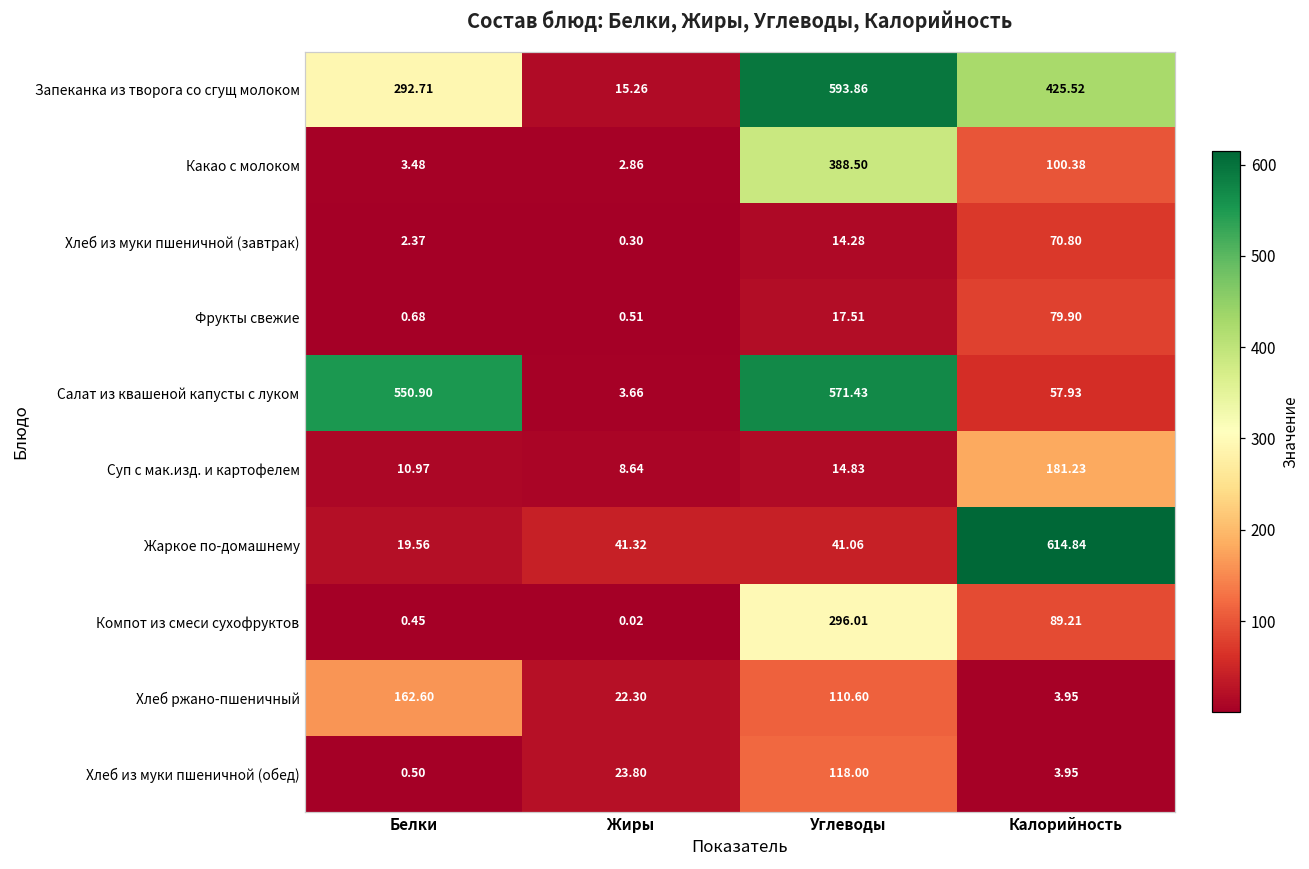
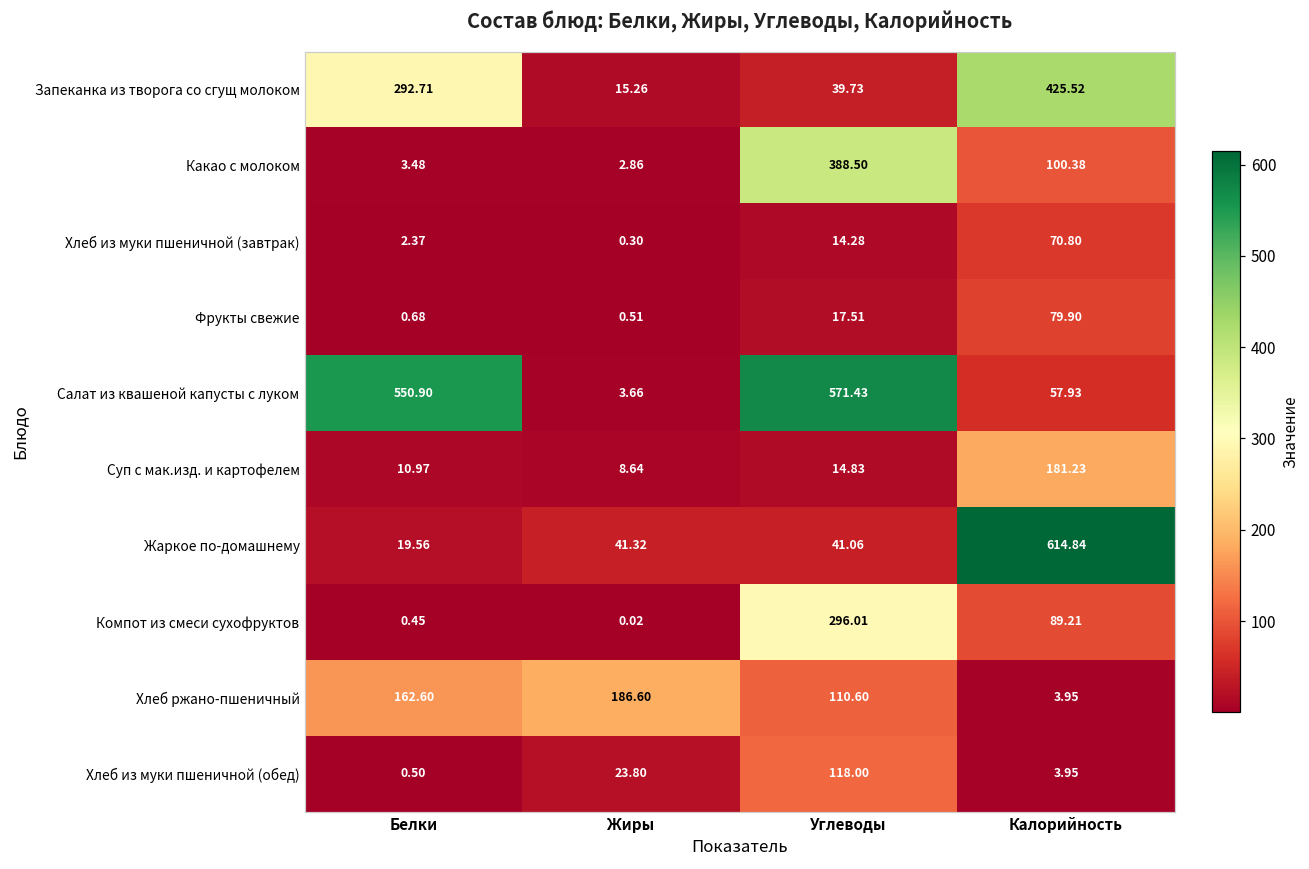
Запеканка из творога со сгущ молоком, Углеводы: 593.86 -> 39.73
Хлеб ржано-пшеничный, Жиры: 22.30 -> 186.60
